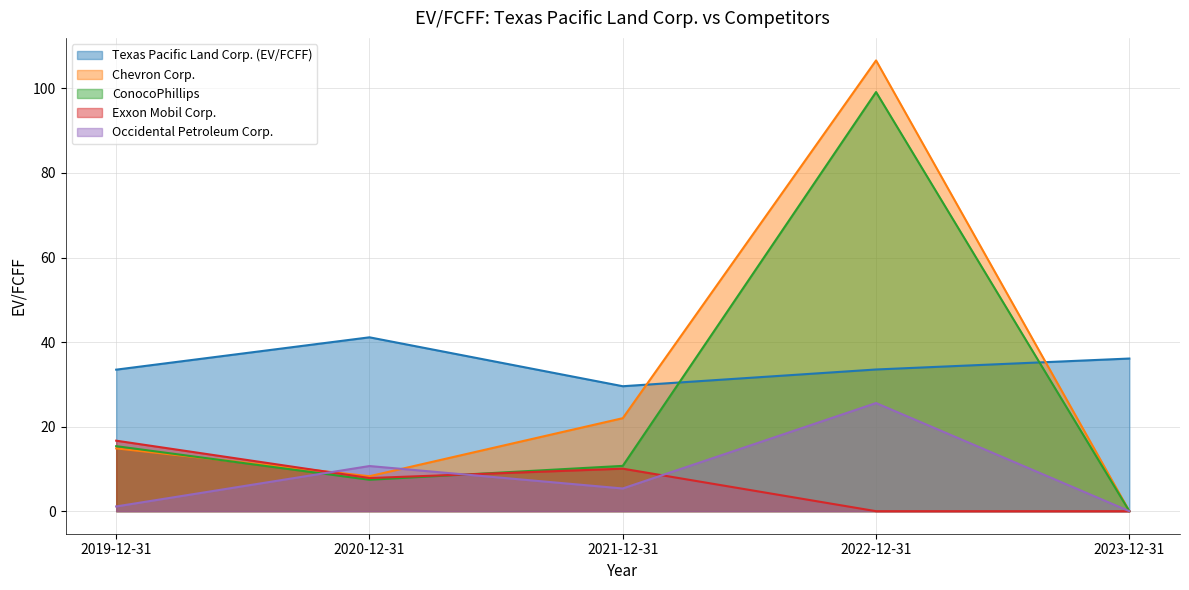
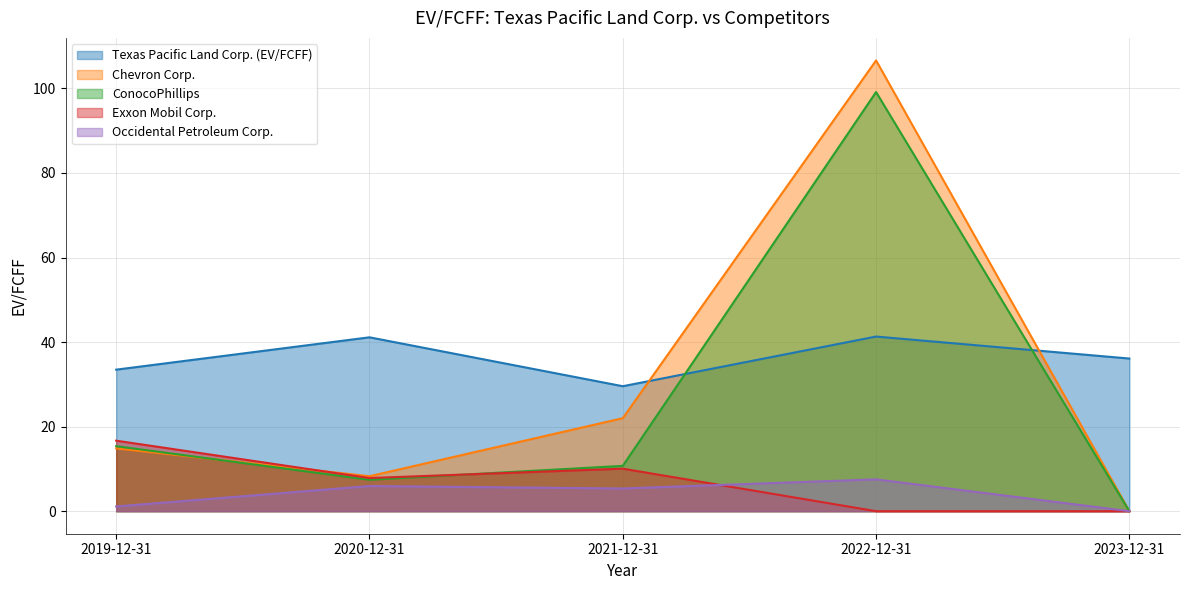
Occidental Petroleum Corp., 2020-12-31: 11 -> 6
Texas Pacific Land Corp. (EV/FCFF), 2022-12-31: 34 -> 41
Occidental Petroleum Corp., 2022-12-31: 26 -> 8
